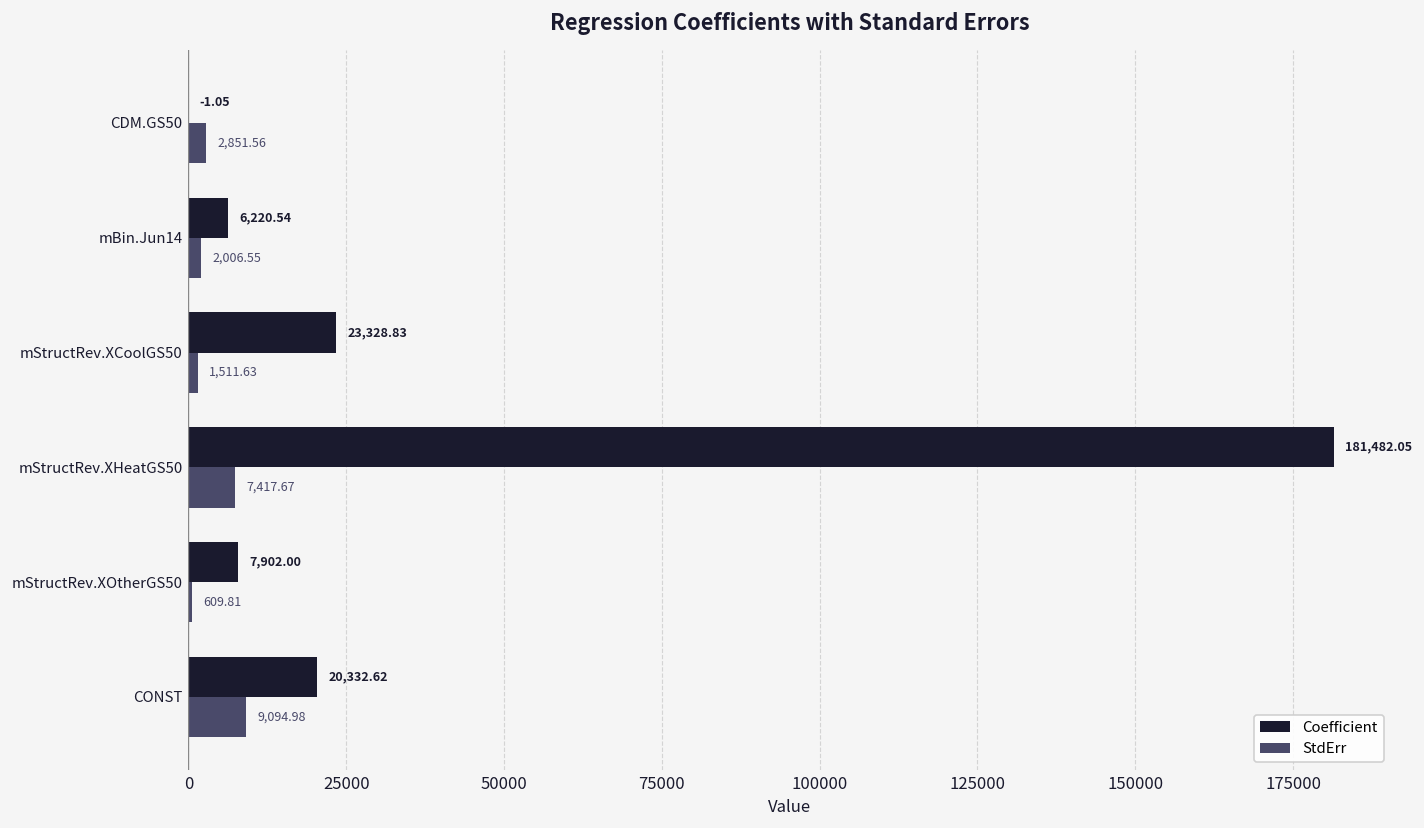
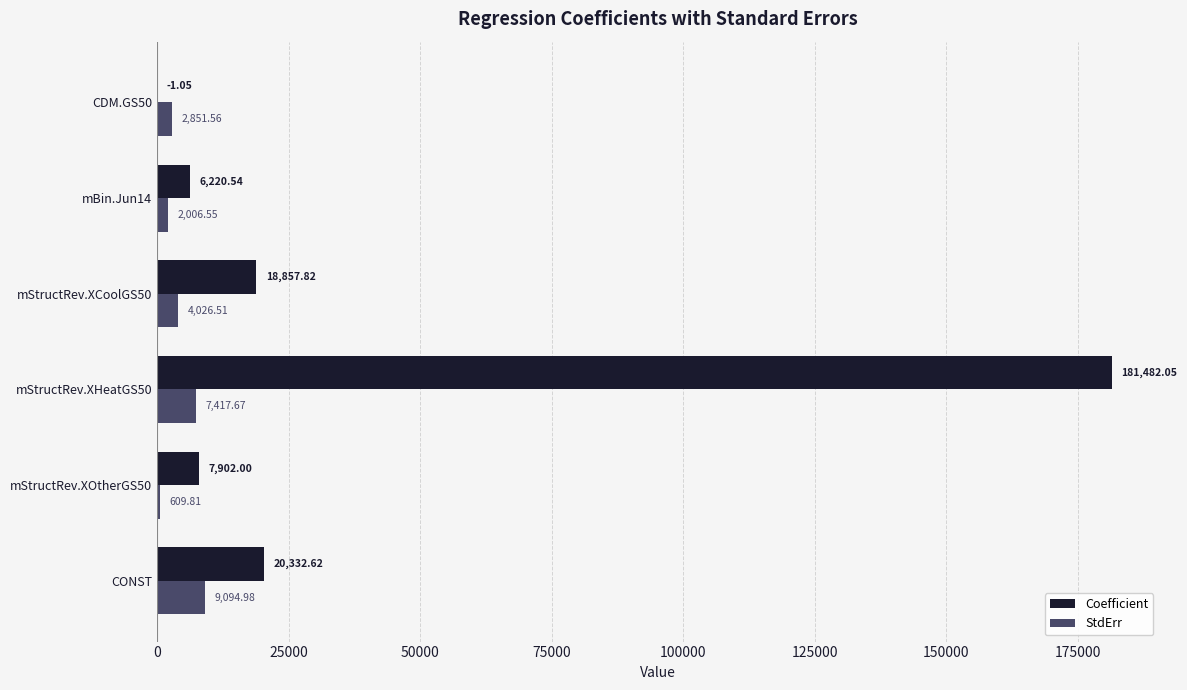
Coefficient, mStructRev.XCoolGS50: 23,328.83 -> 18,857.82
StdErr, mStructRev.XCoolGS50: 1,511.63 -> 4,026.51
